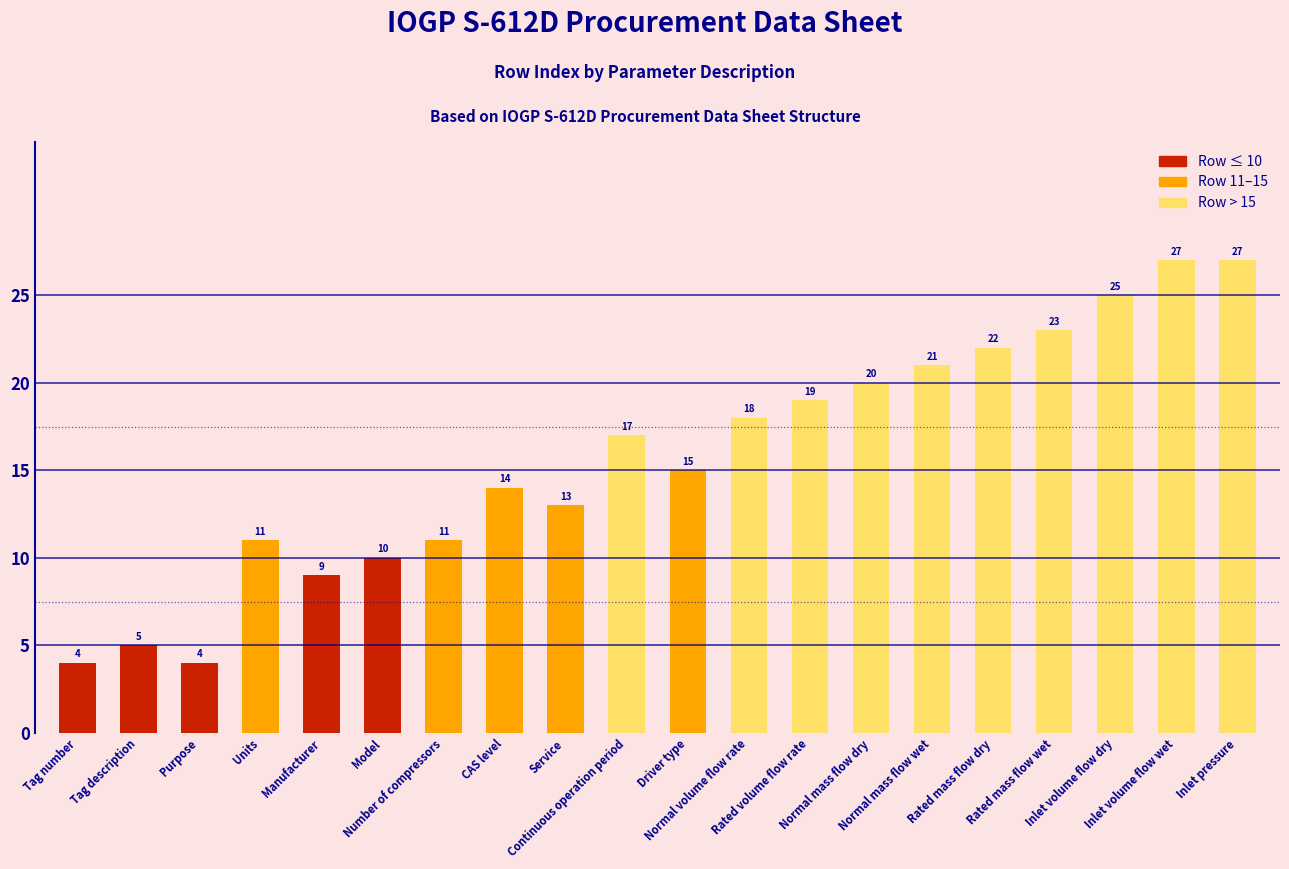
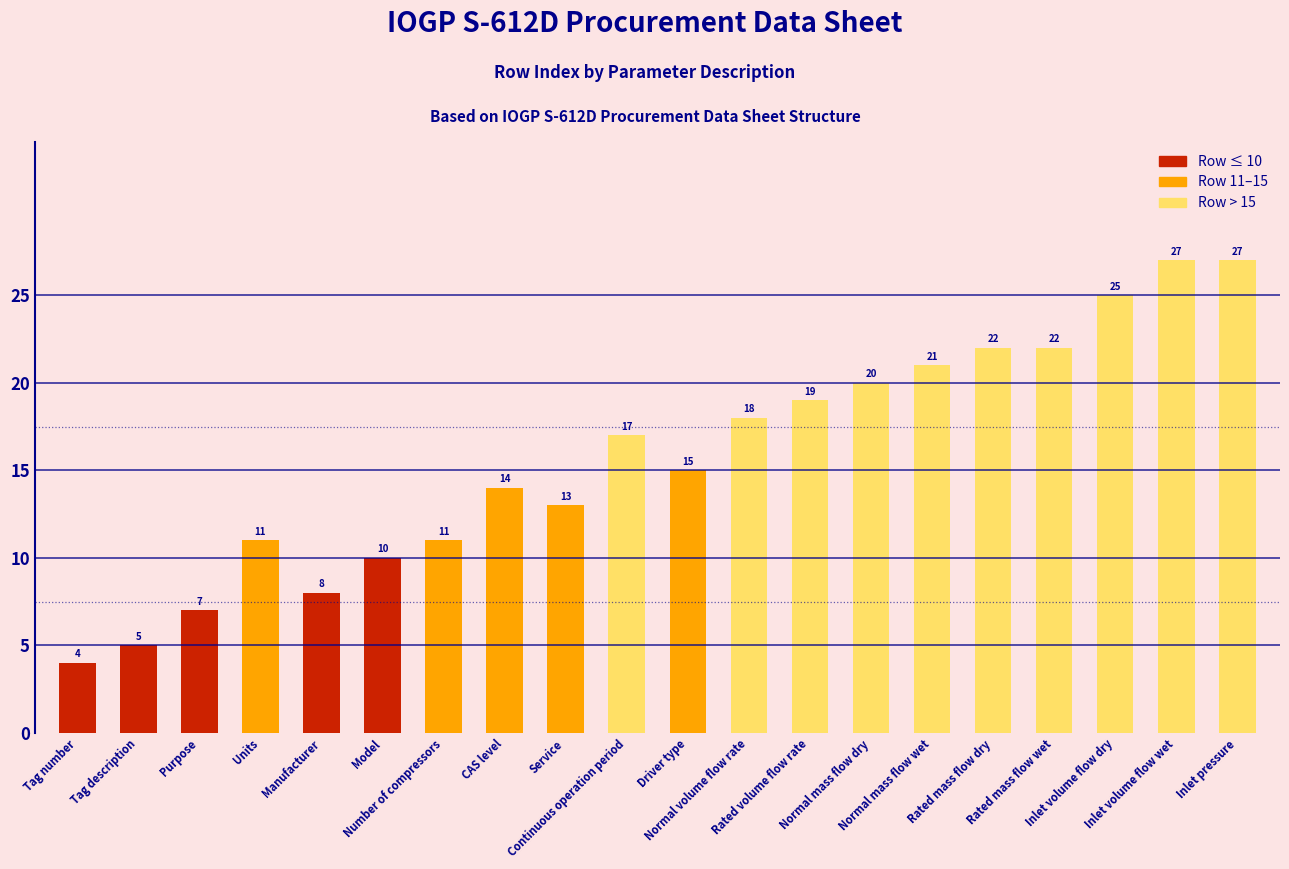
Purpose: 4 -> 7
Manufacturer: 9 -> 8
Rated mass flow wet: 23 -> 22
